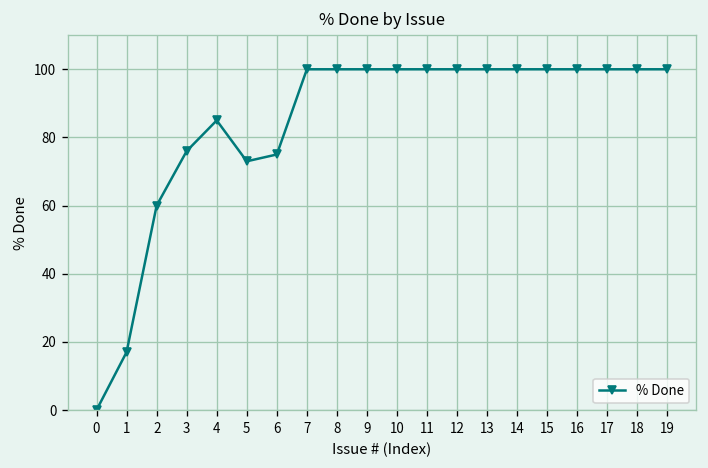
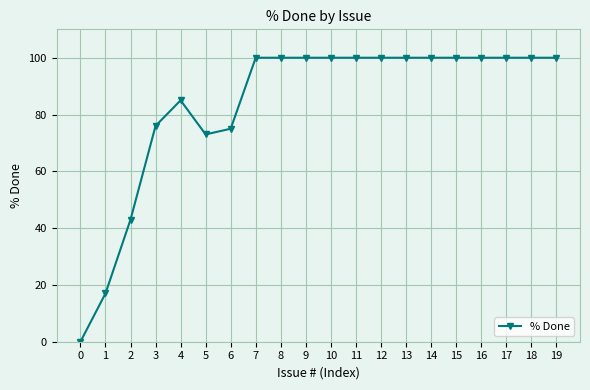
2: 60 -> 43
